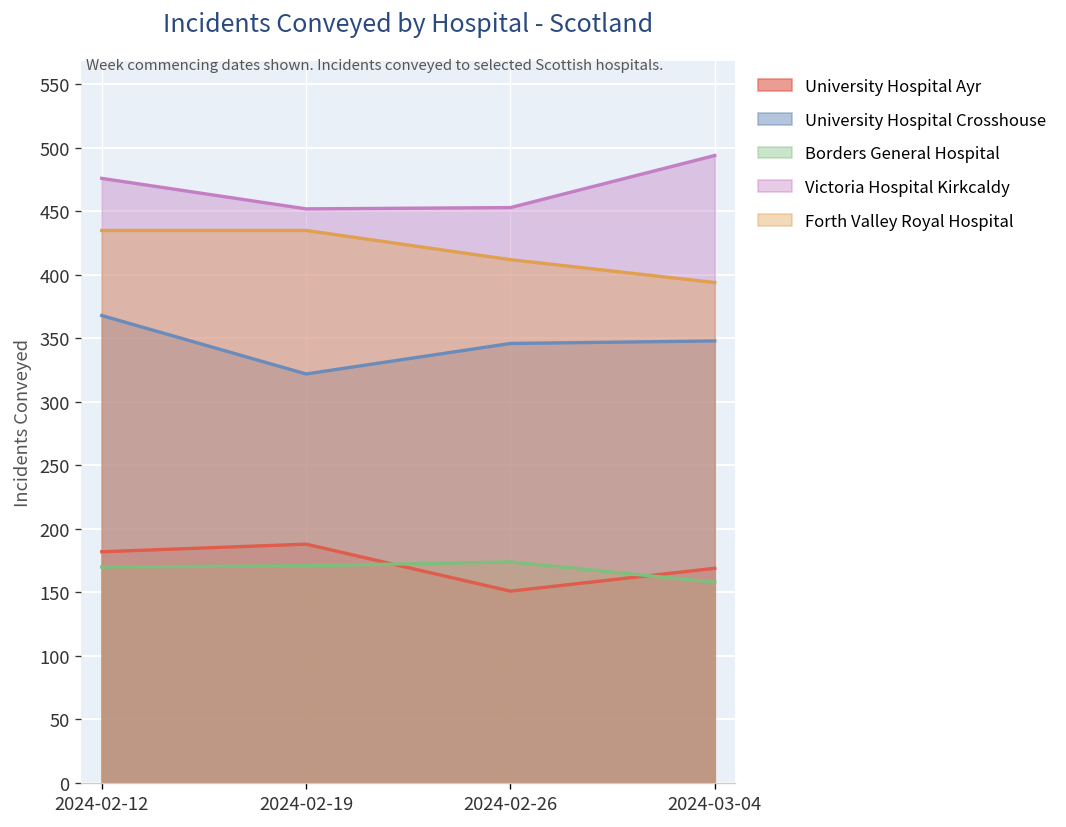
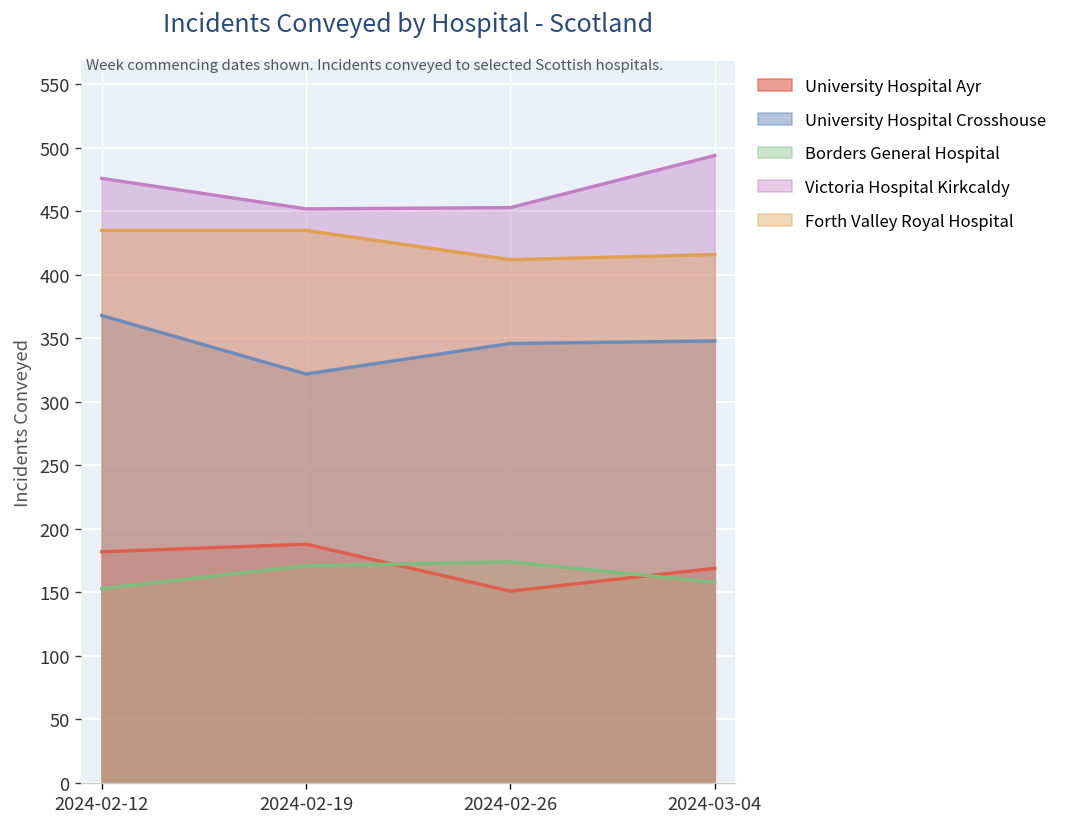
Borders General Hospital, 2024-02-12: 170 -> 153
Forth Valley Royal Hospital, 2024-03-04: 394 -> 416
